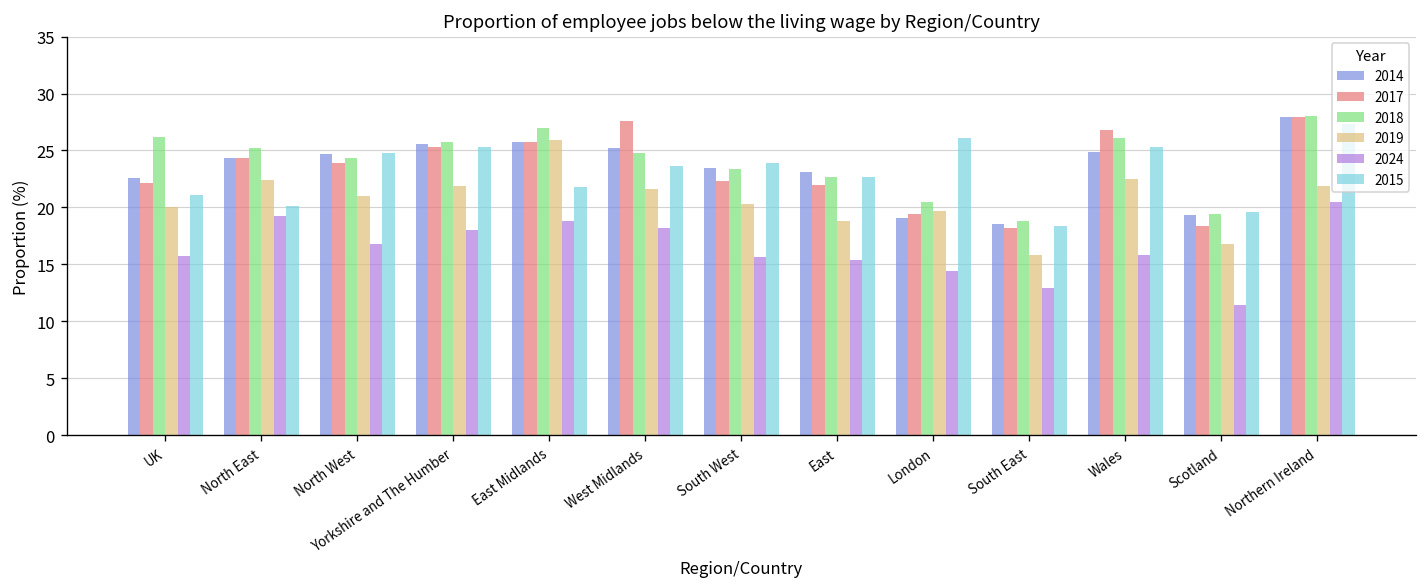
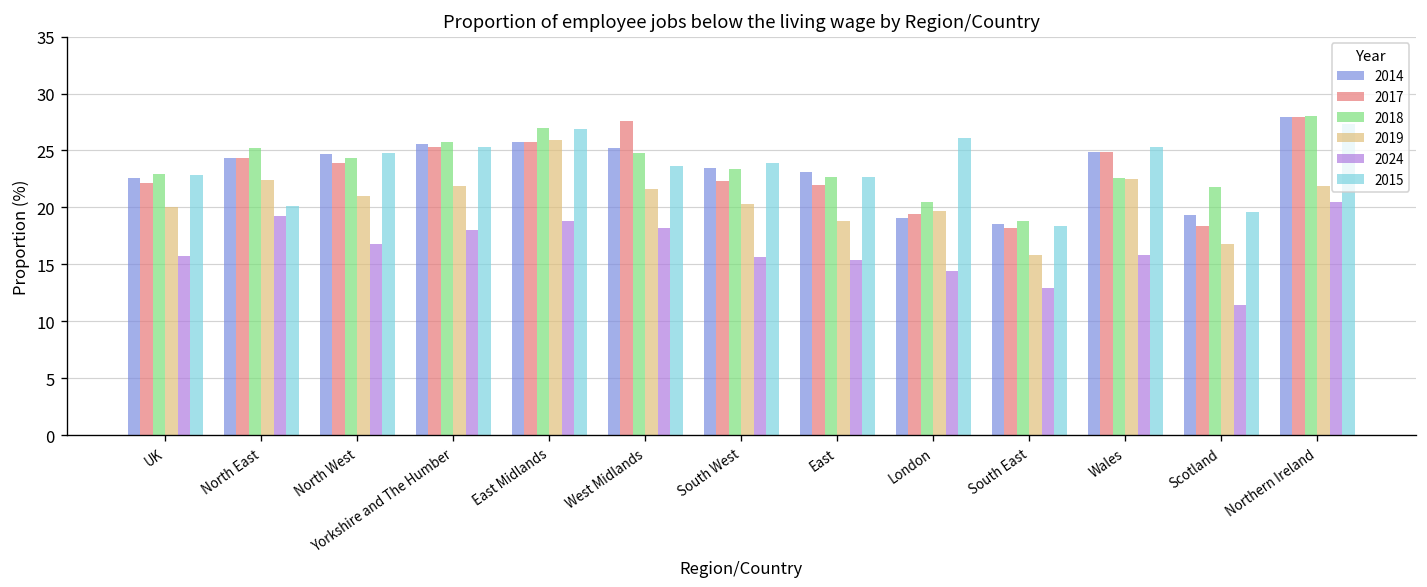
2018, UK: 26 -> 23
2015, UK: 21 -> 23
2015, East Midlands: 22 -> 27
2017, Wales: 27 -> 25
2018, Wales: 26 -> 23
2018, Scotland: 19 -> 22
